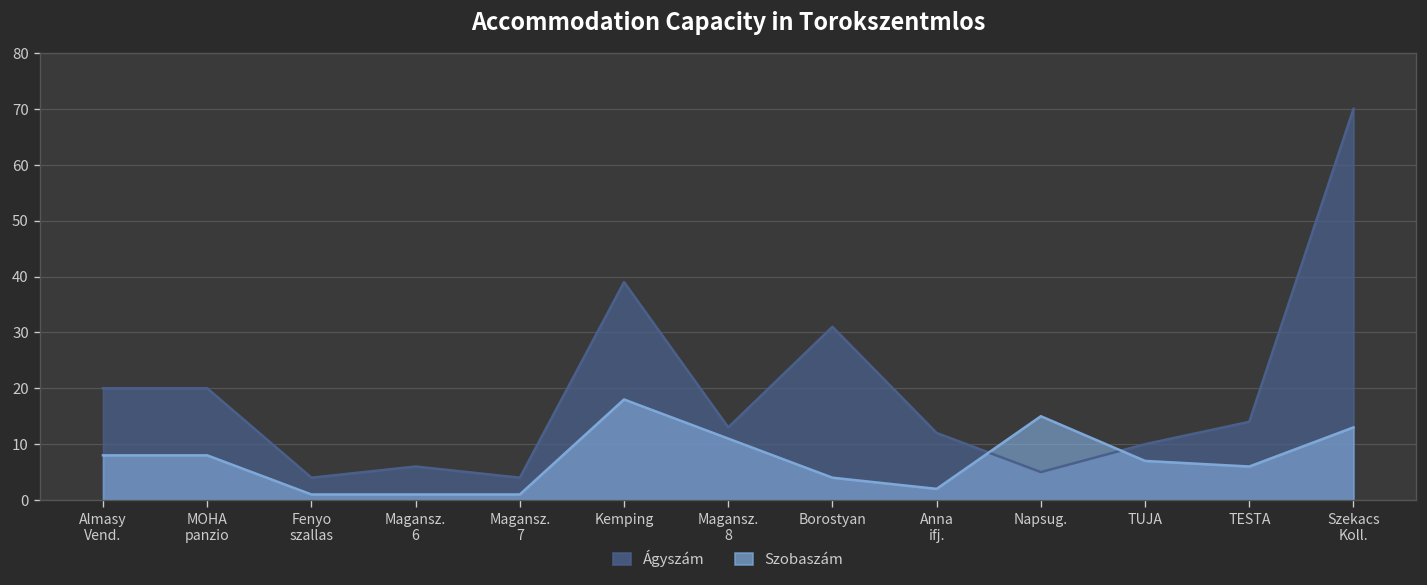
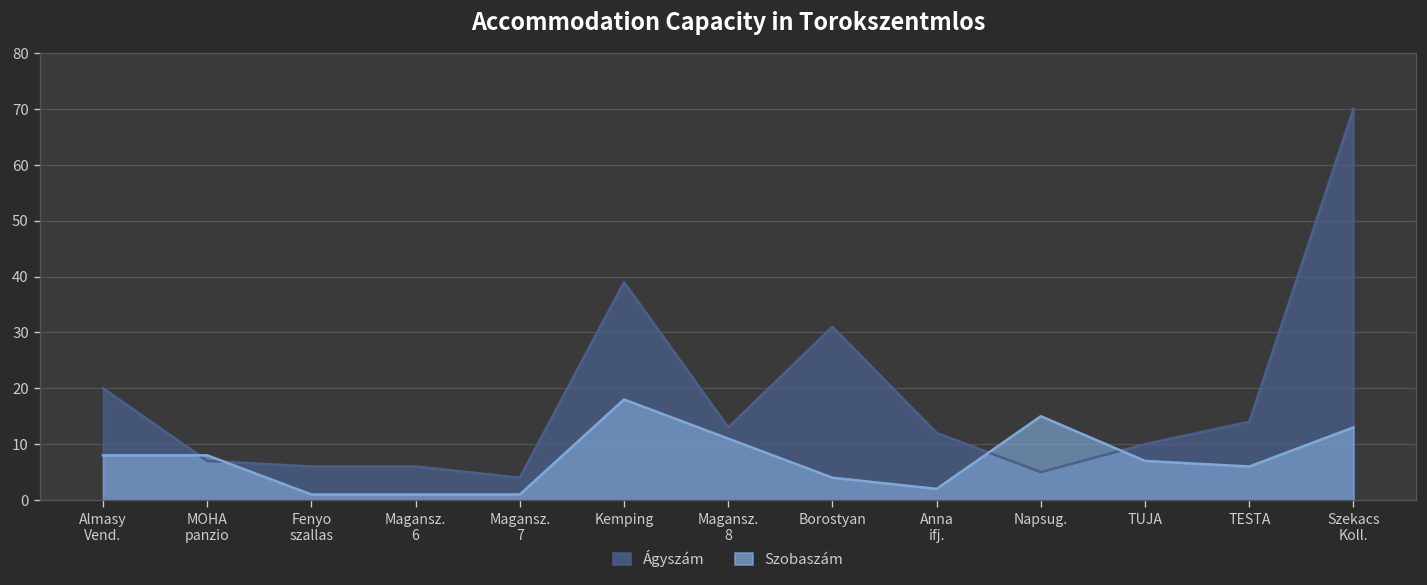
Ágyszám, MOHA panzio: 20 -> 7
Ágyszám, Fenyo szallas: 4 -> 6
